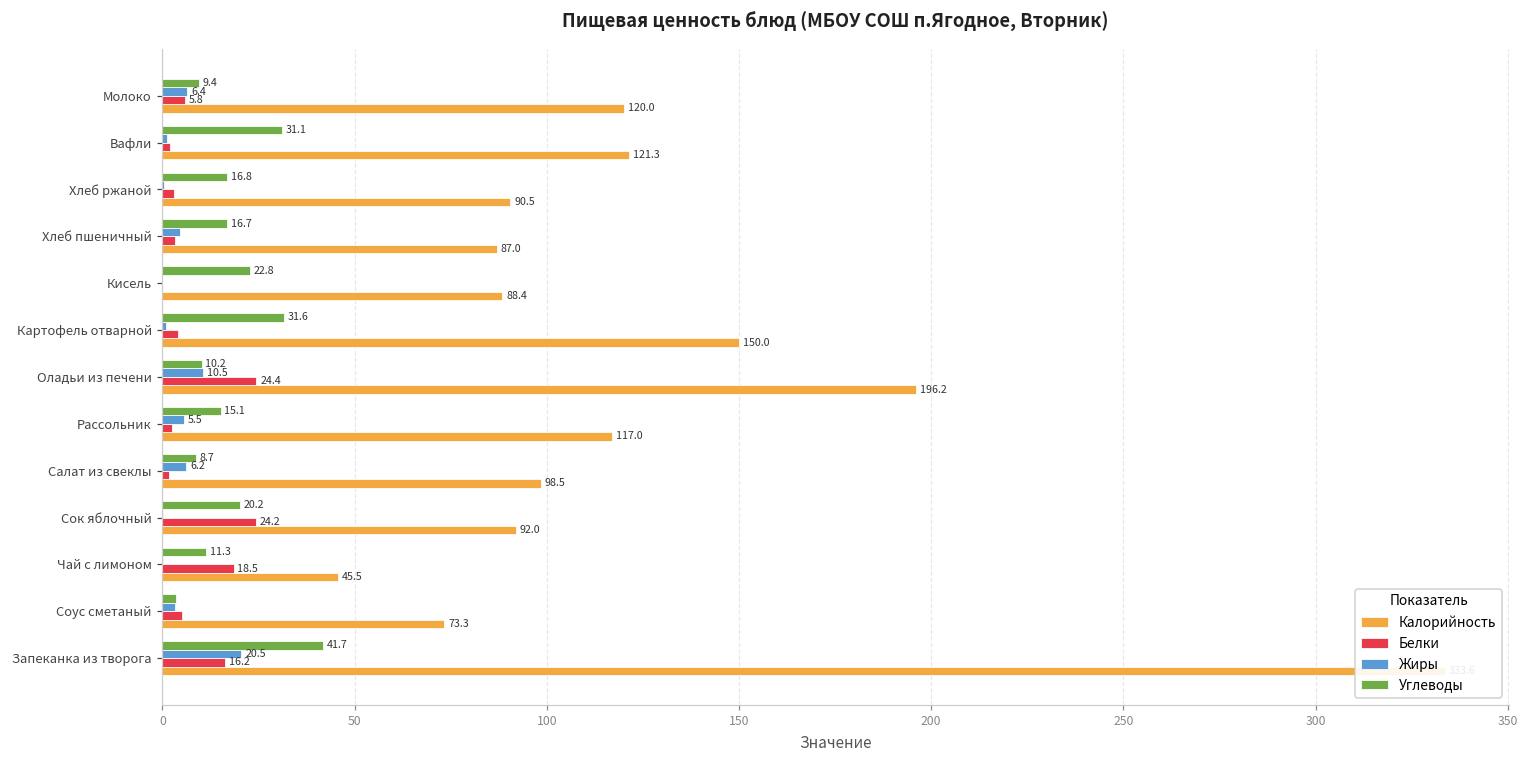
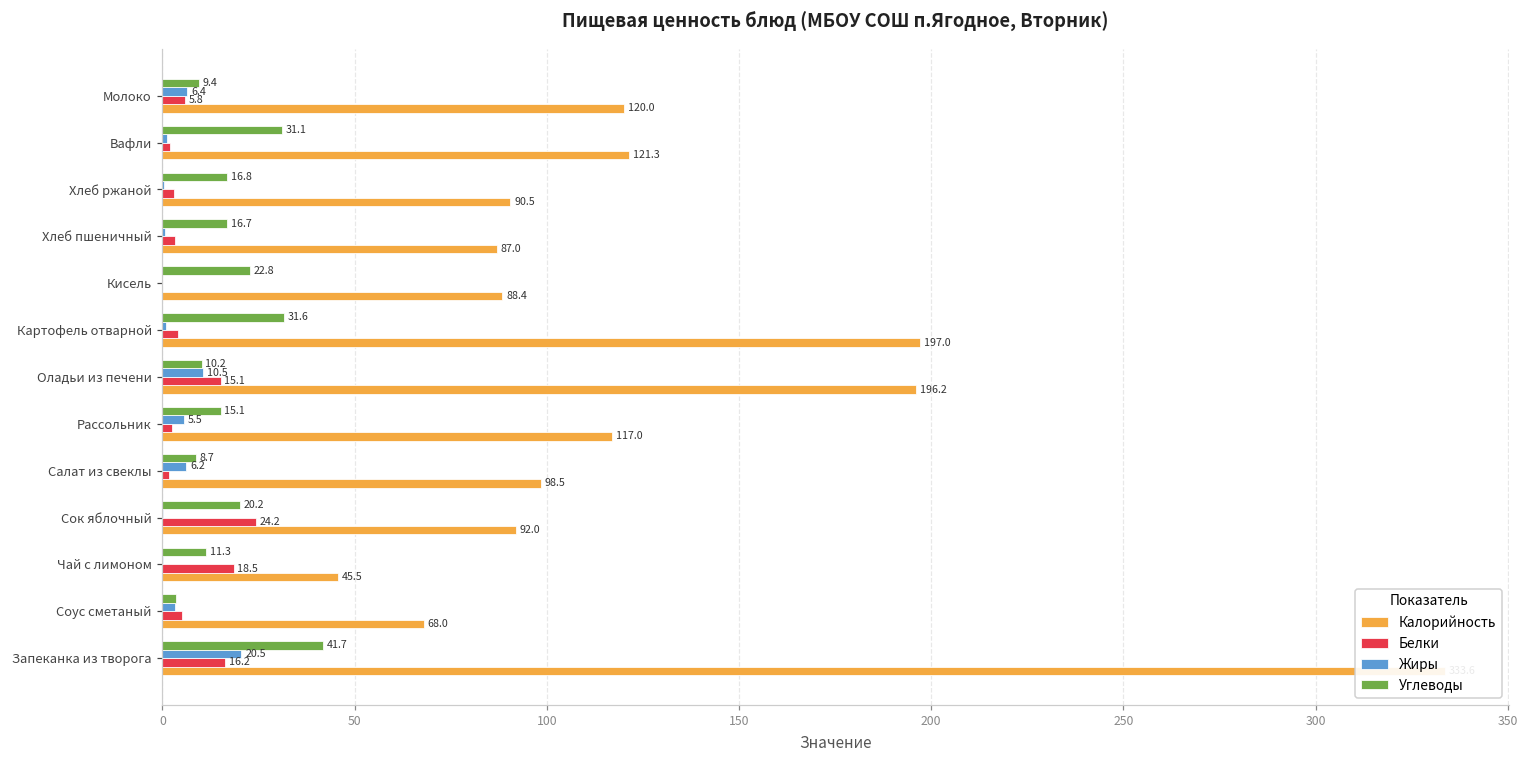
Жиры, Хлеб пшеничный: 5 -> 1
Калорийность, Картофель отварной: 150.0 -> 197.0
Белки, Оладьи из печени: 24.4 -> 15.1
Калорийность, Соус сметаный: 73.3 -> 68.0
